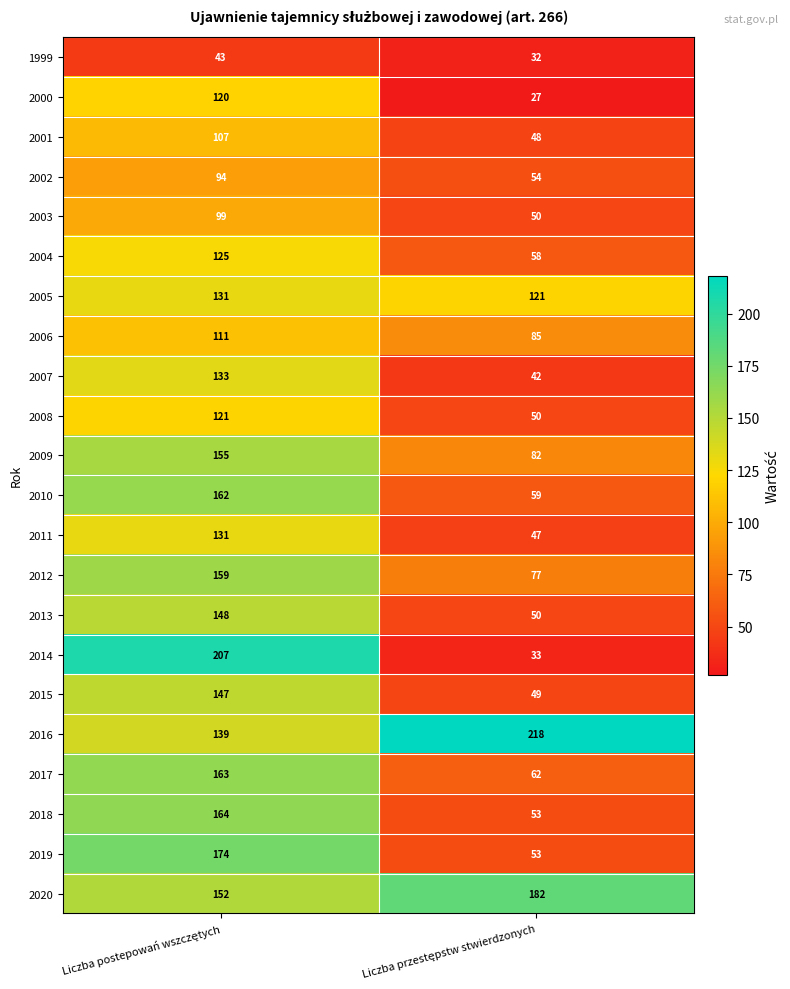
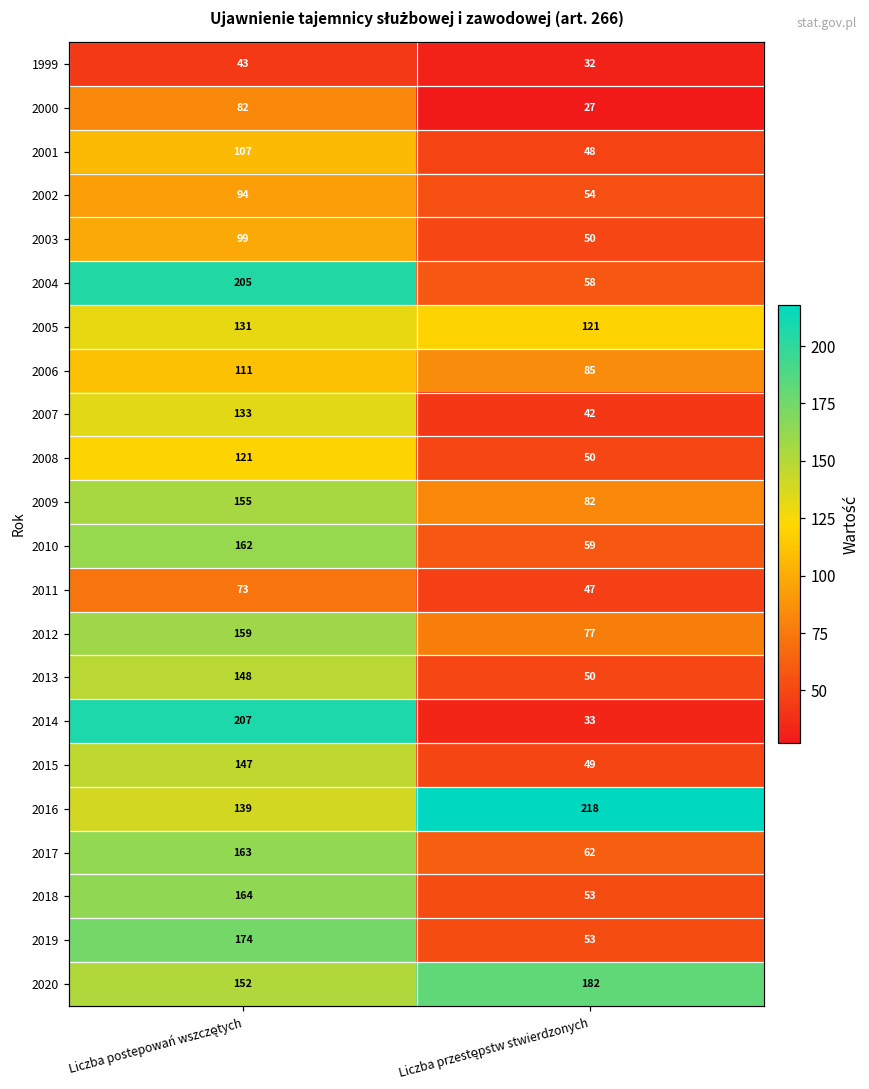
2000, Liczba postepowań wszczętych: 120 -> 82
2004, Liczba postepowań wszczętych: 125 -> 205
2011, Liczba postepowań wszczętych: 131 -> 73
